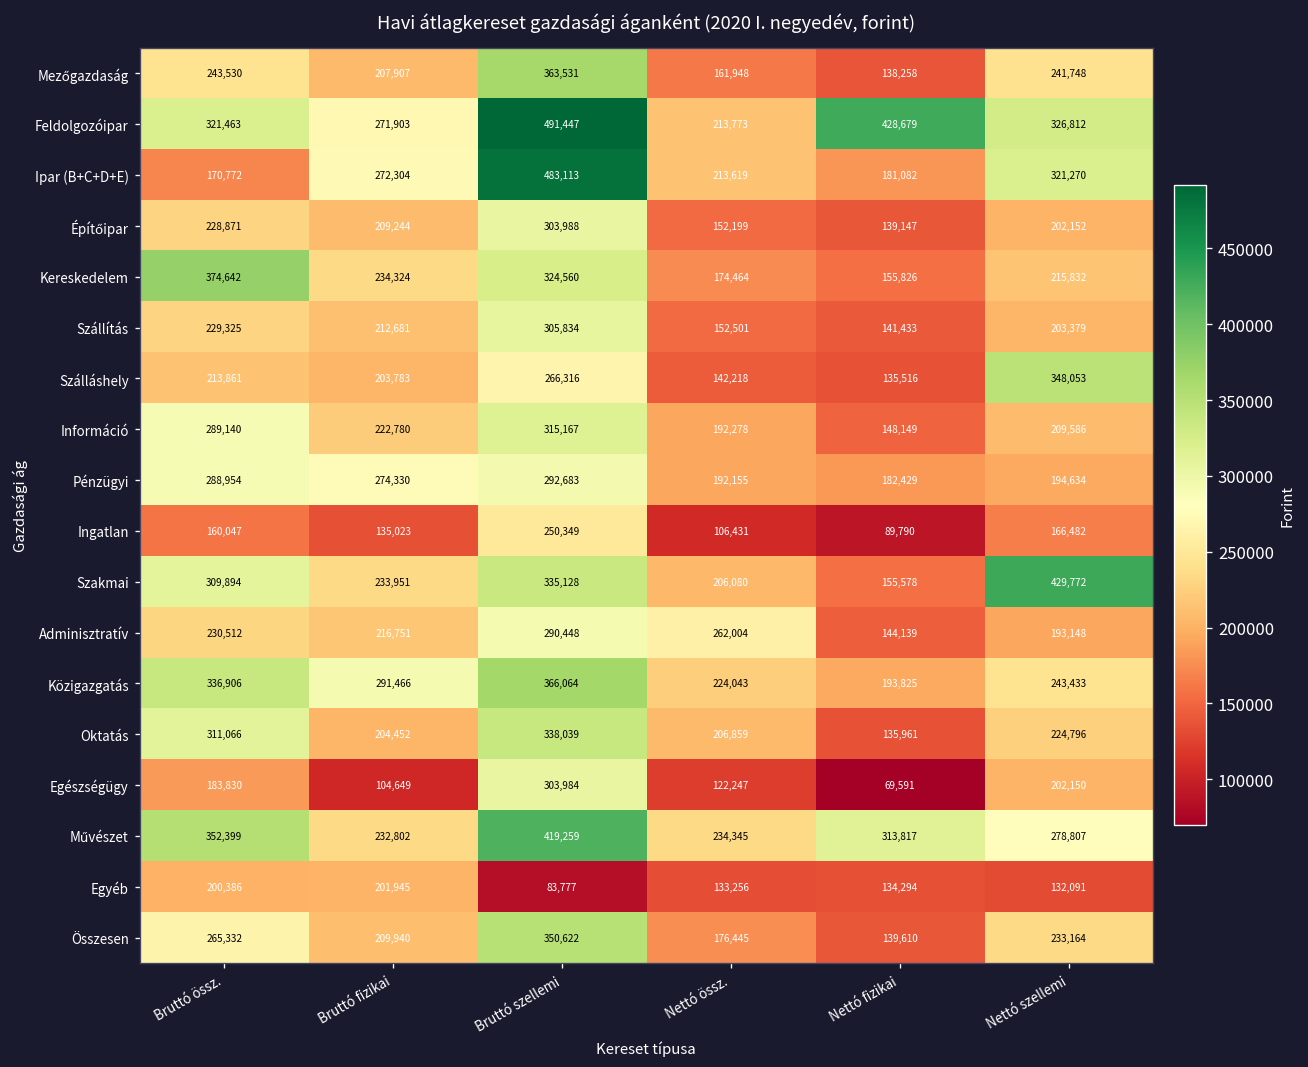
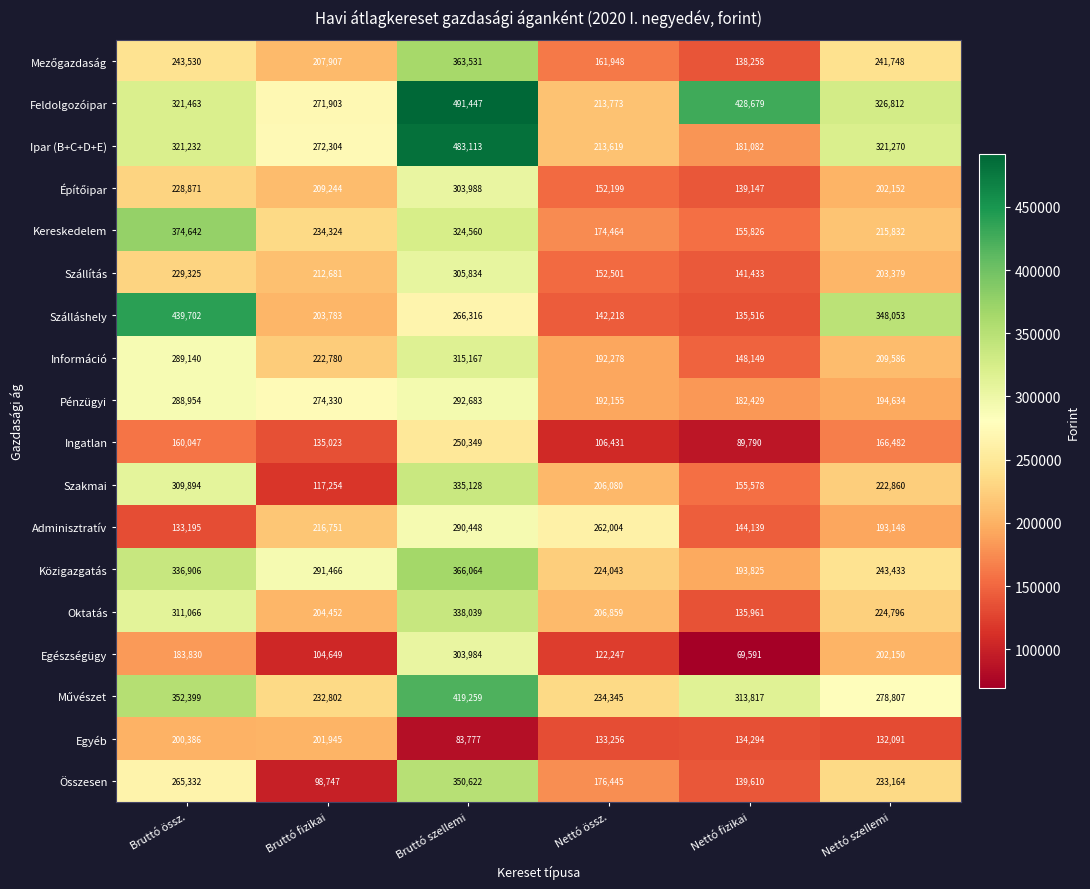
Ipar (B+C+D+E), Bruttó össz.: 170,772 -> 321,232
Szálláshely, Bruttó össz.: 213,861 -> 439,702
Szakmai, Bruttó fizikai: 233,951 -> 117,254
Szakmai, Nettó szellemi: 429,772 -> 222,860
Adminisztratív, Bruttó össz.: 230,512 -> 133,195
Összesen, Bruttó fizikai: 209,940 -> 98,747
